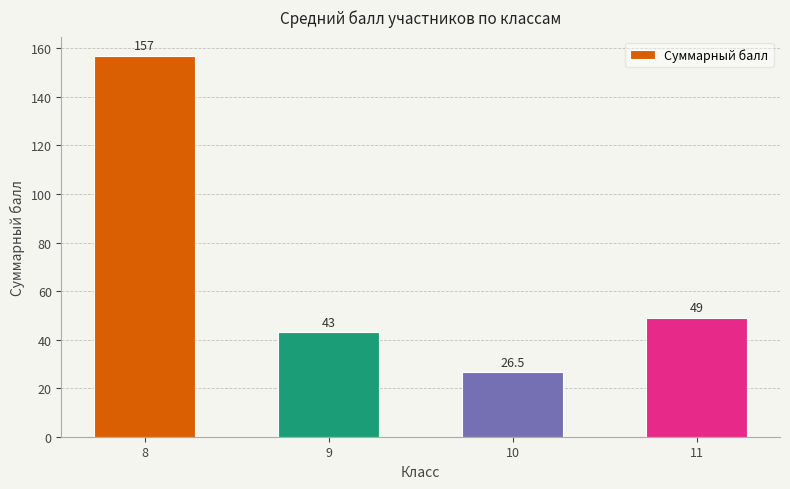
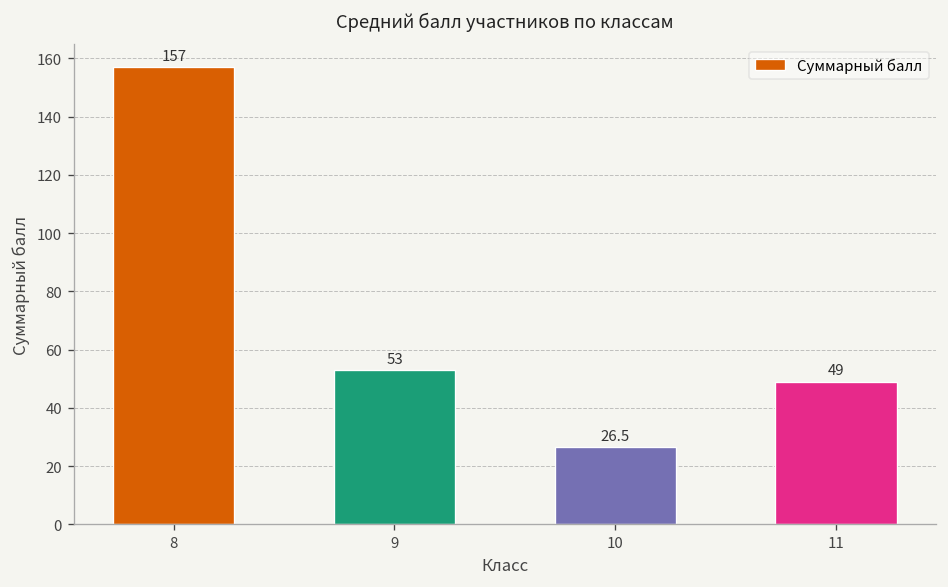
9: 43 -> 53
